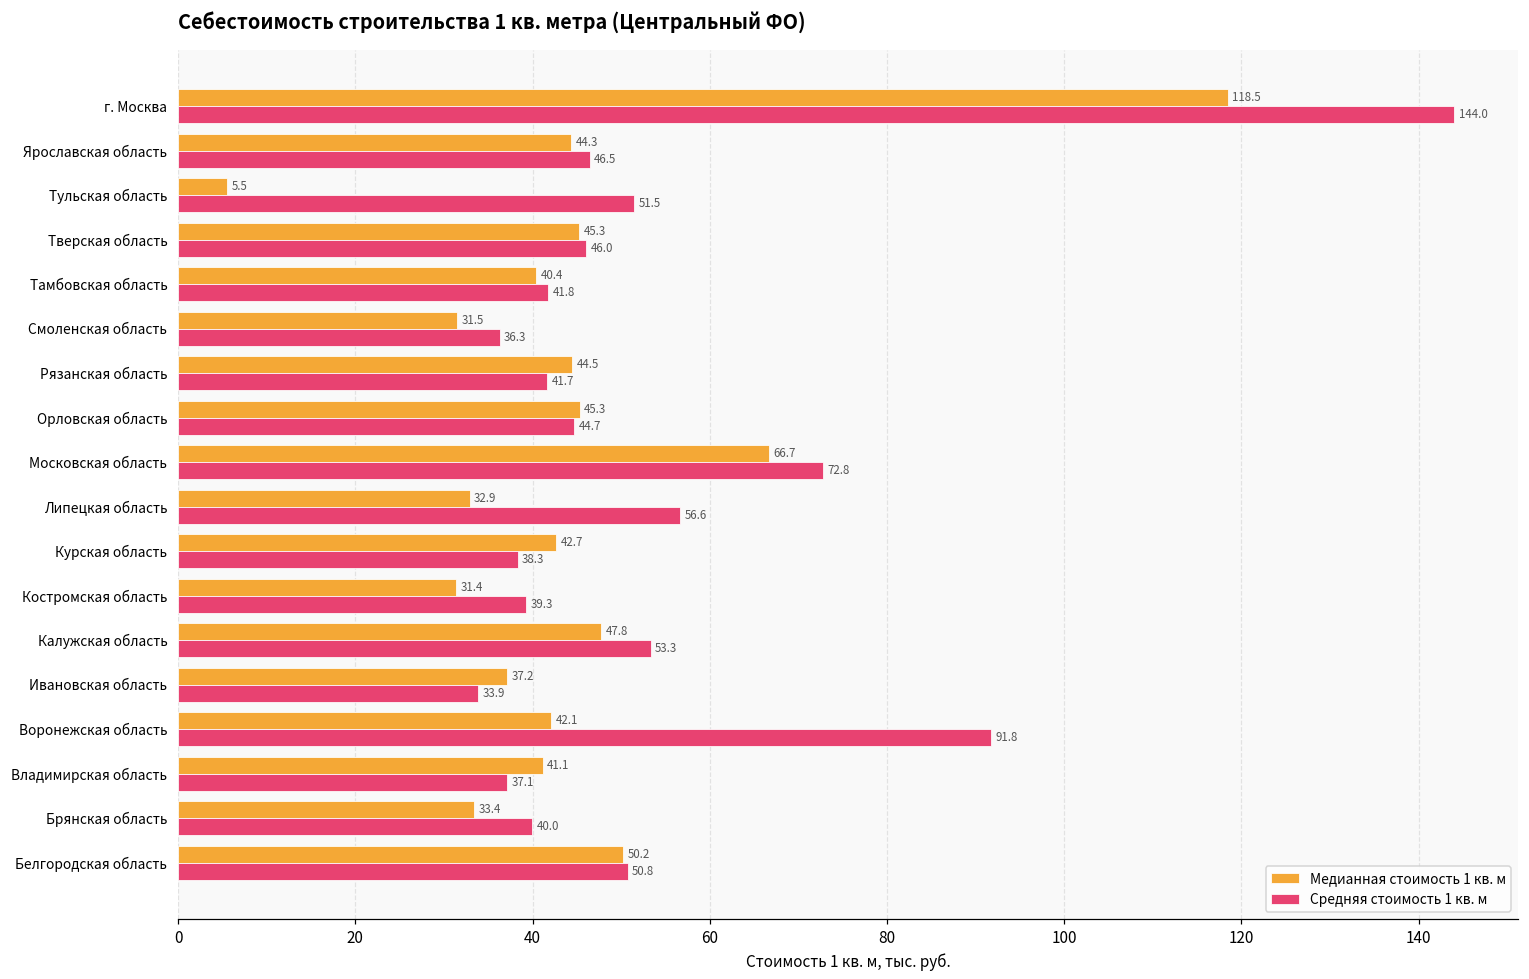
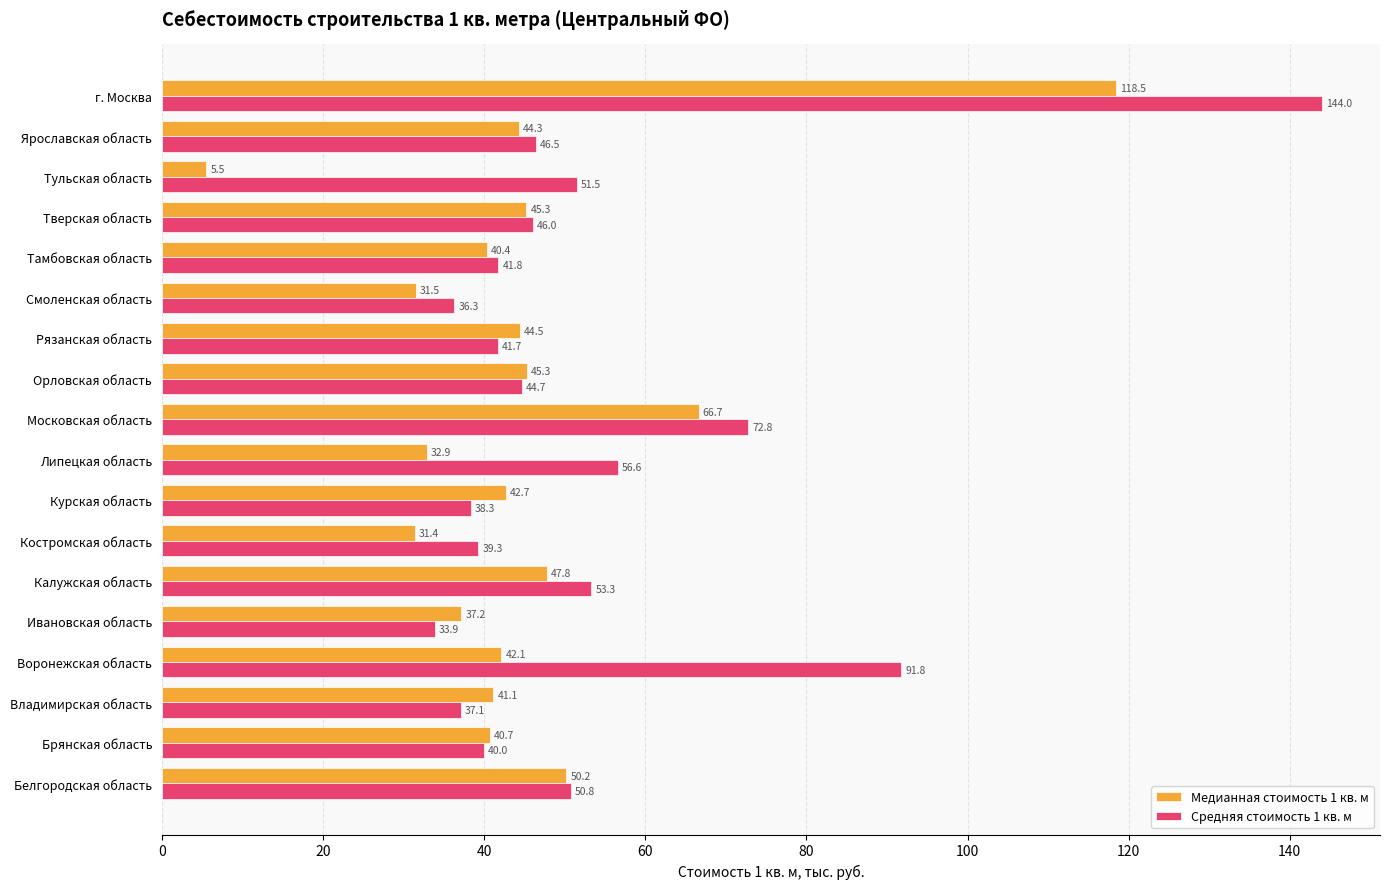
Медианная стоимость 1 кв. м, Брянская область: 33.4 -> 40.7
